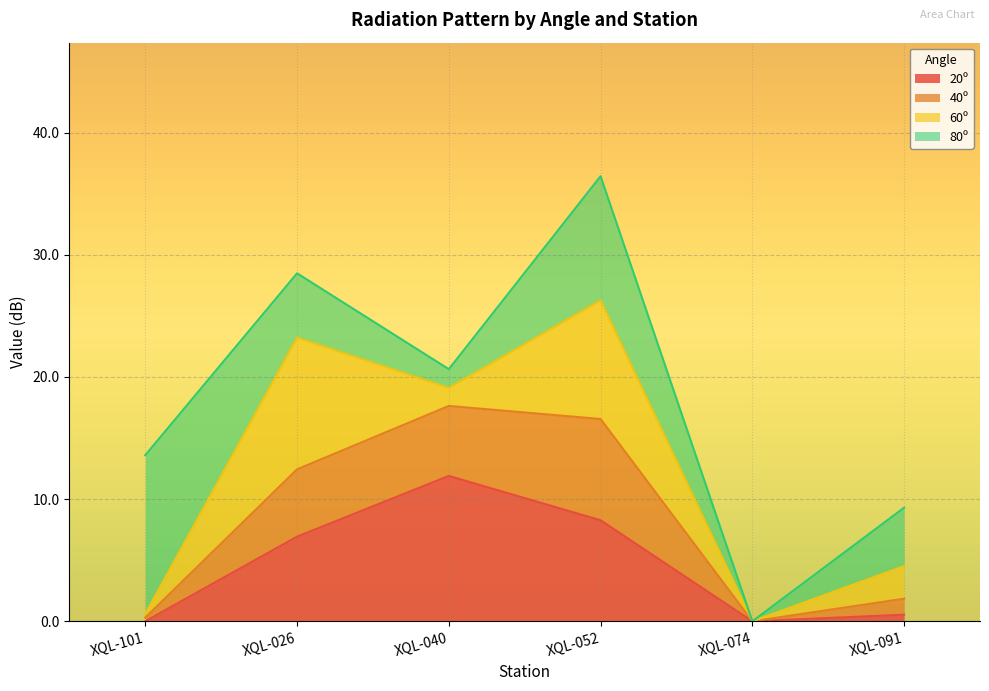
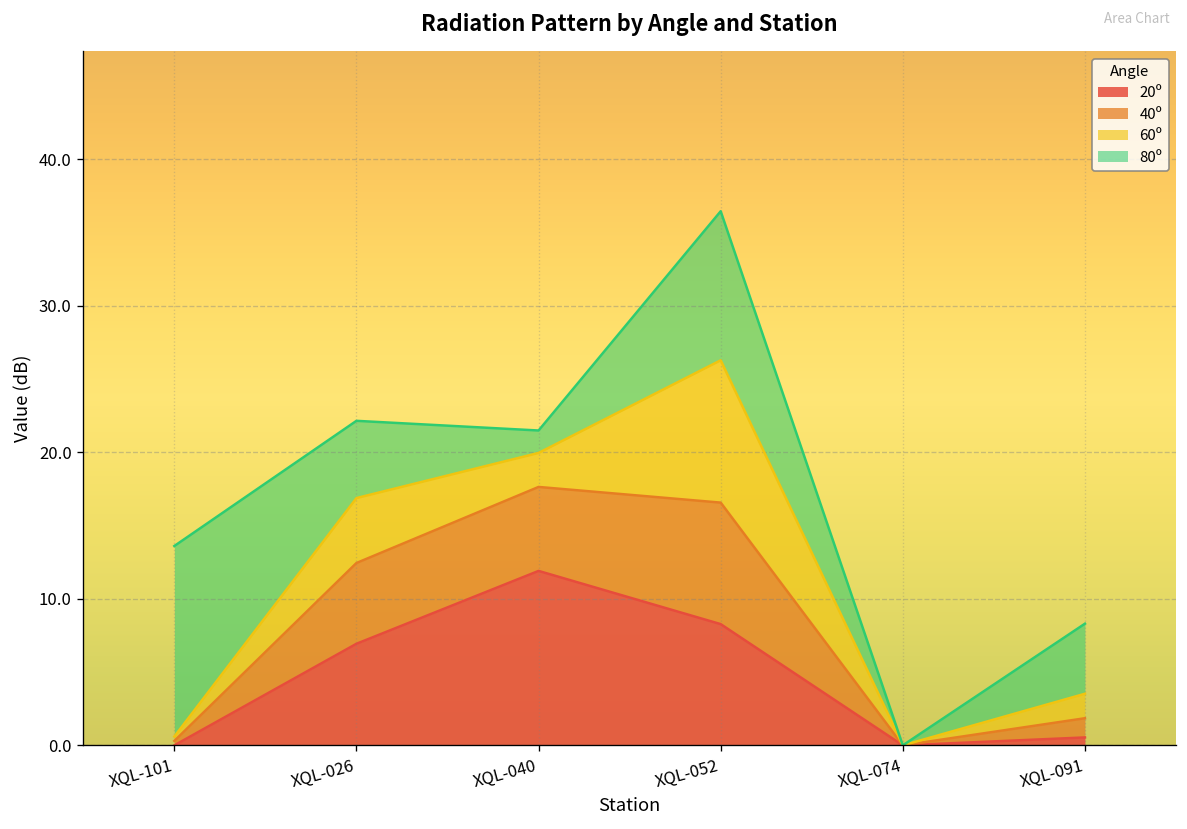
60º, XQL-026: 10.8 -> 4.4
60º, XQL-040: 1.5 -> 2.3
60º, XQL-091: 2.7 -> 1.7
